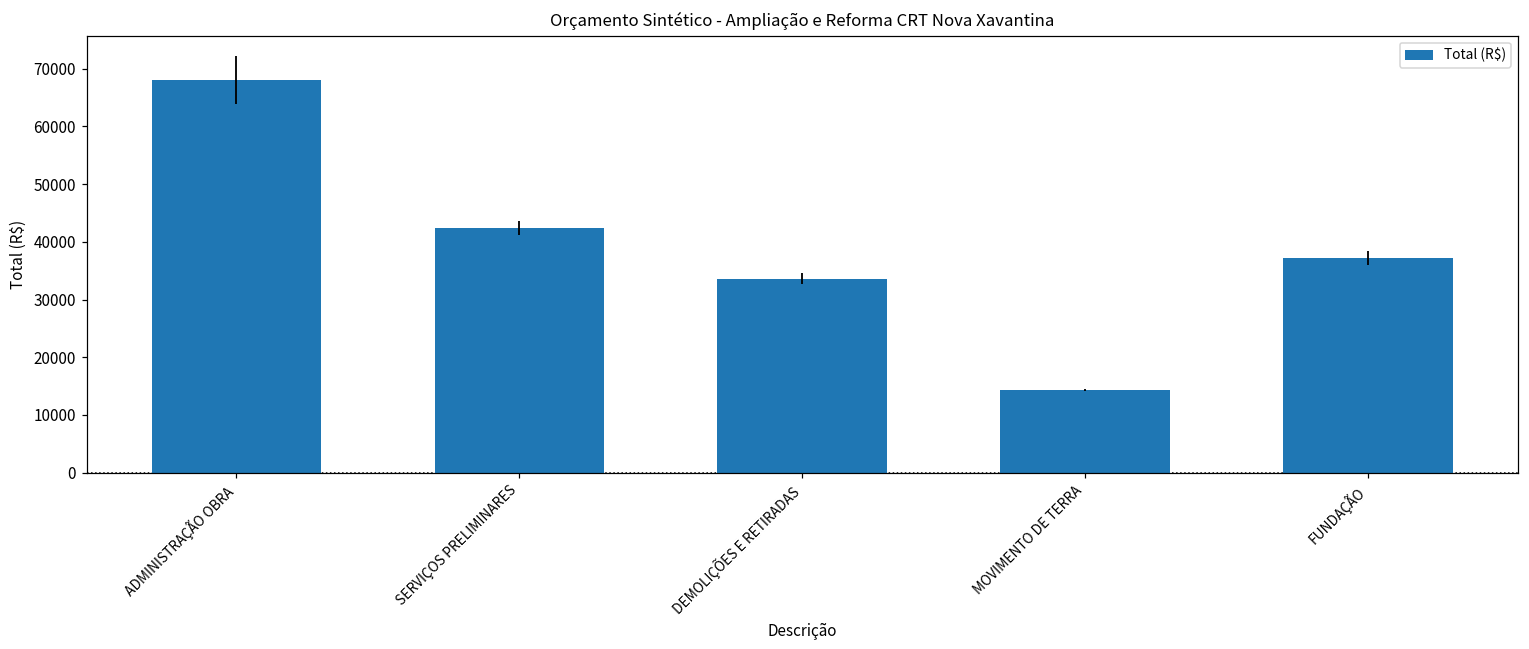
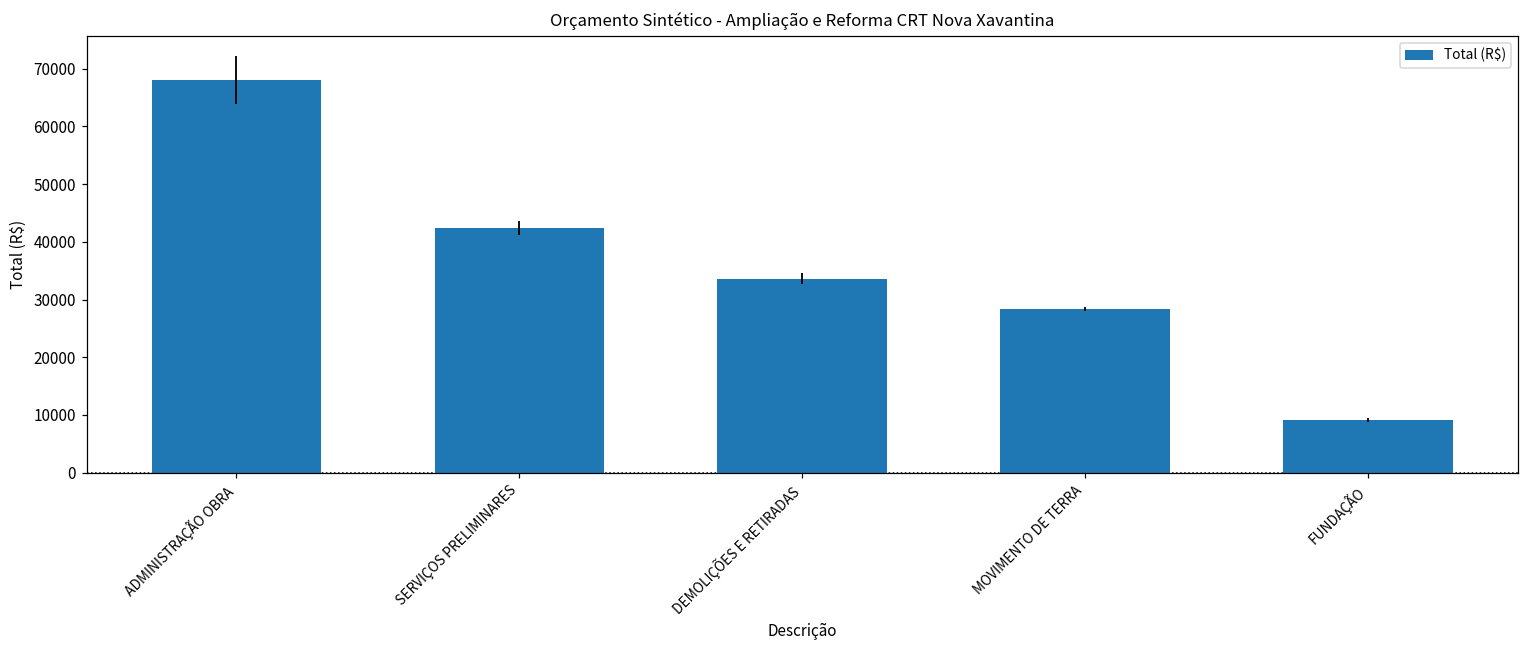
MOVIMENTO DE TERRA: 14000 -> 28000
FUNDAÇÃO: 37000 -> 9000
